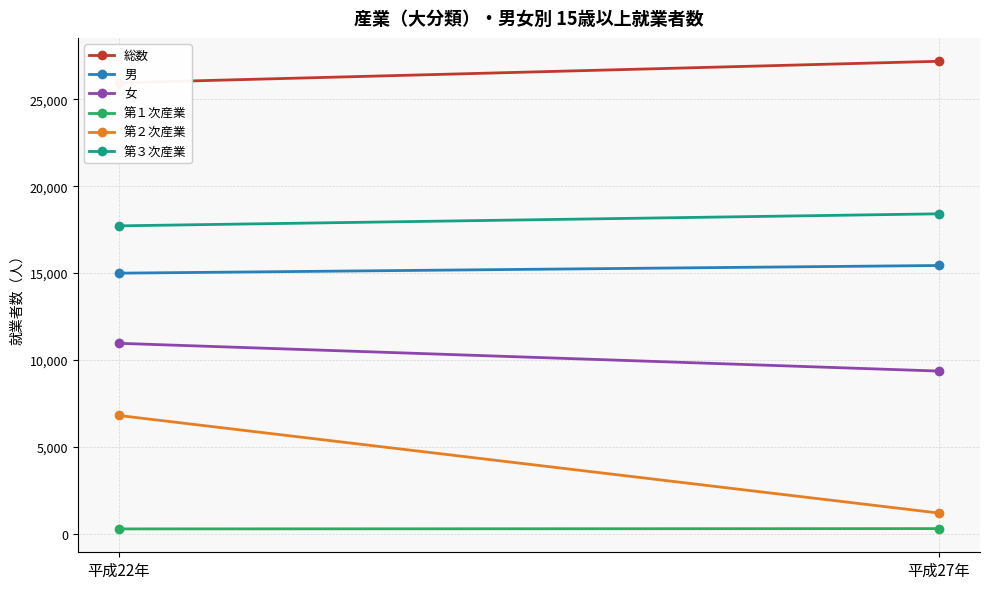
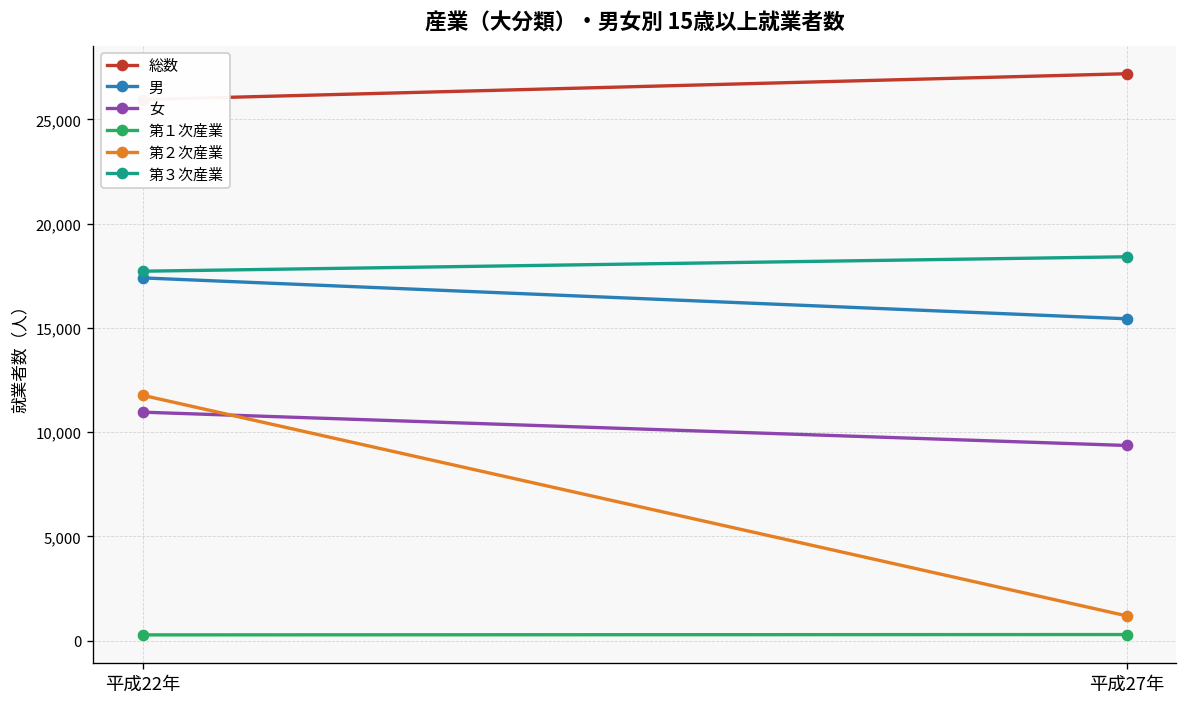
男, 平成22年: 15,000 -> 17,400
第２次産業, 平成22年: 6,800 -> 11,800
